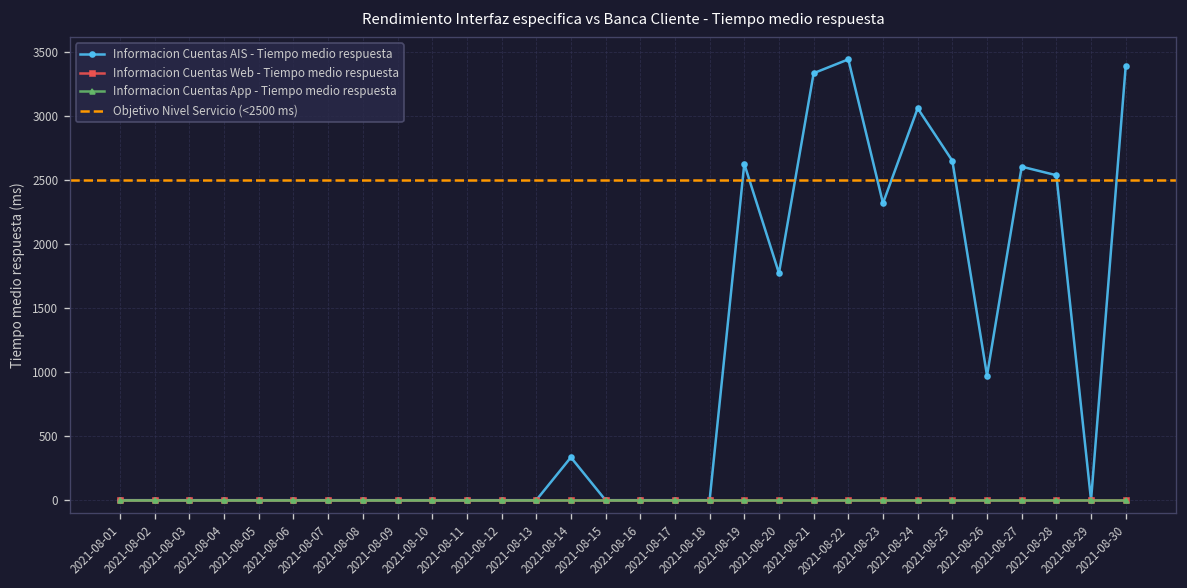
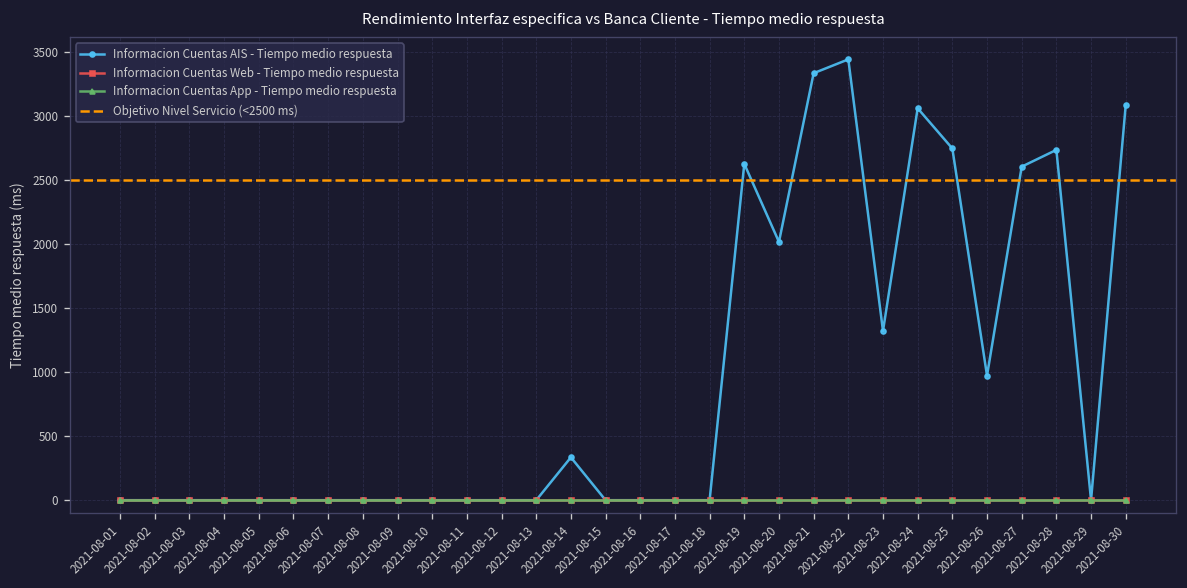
Informacion Cuentas AIS - Tiempo medio respuesta, 2021-08-20: 1770 -> 2020
Informacion Cuentas AIS - Tiempo medio respuesta, 2021-08-23: 2320 -> 1320
Informacion Cuentas AIS - Tiempo medio respuesta, 2021-08-25: 2650 -> 2750
Informacion Cuentas AIS - Tiempo medio respuesta, 2021-08-28: 2540 -> 2740
Informacion Cuentas AIS - Tiempo medio respuesta, 2021-08-30: 3390 -> 3090
